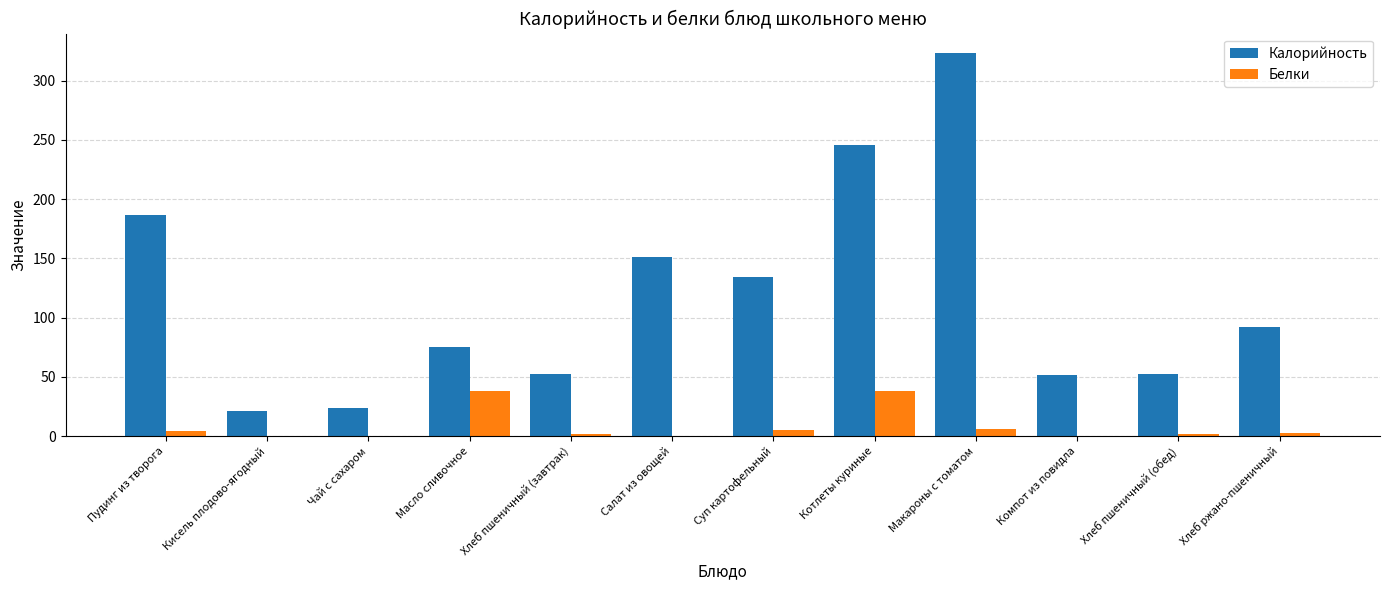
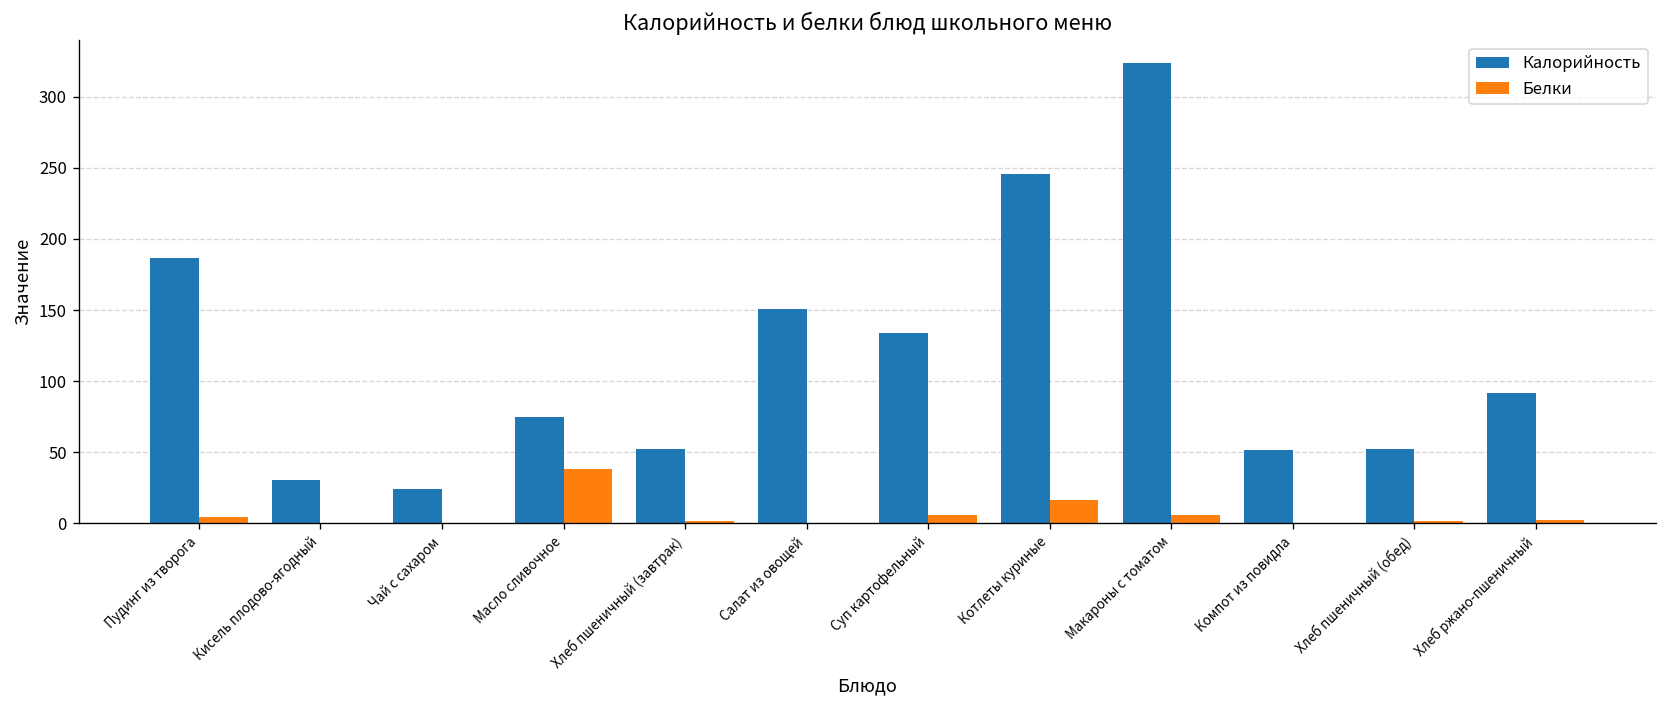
Калорийность, Кисель плодово-ягодный: 21 -> 30
Белки, Котлеты куриные: 38 -> 16
